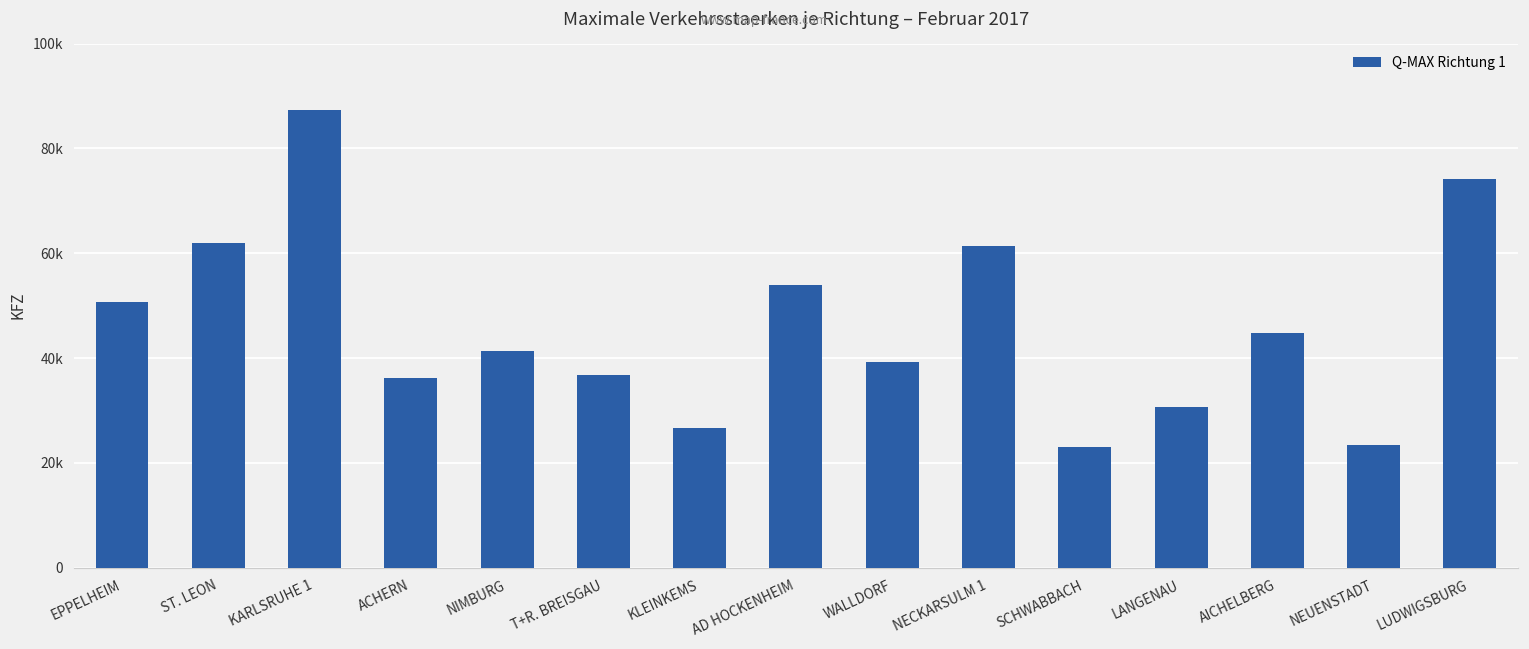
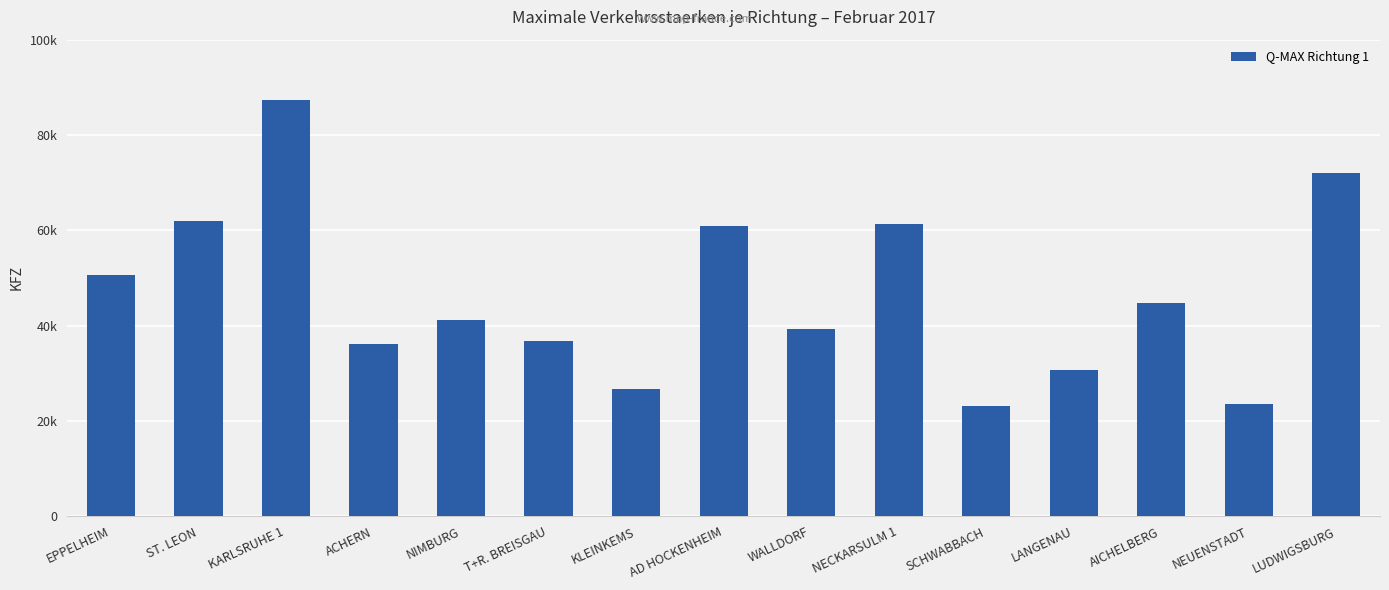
AD HOCKENHEIM: 54000 -> 61000
LUDWIGSBURG: 74000 -> 72000
